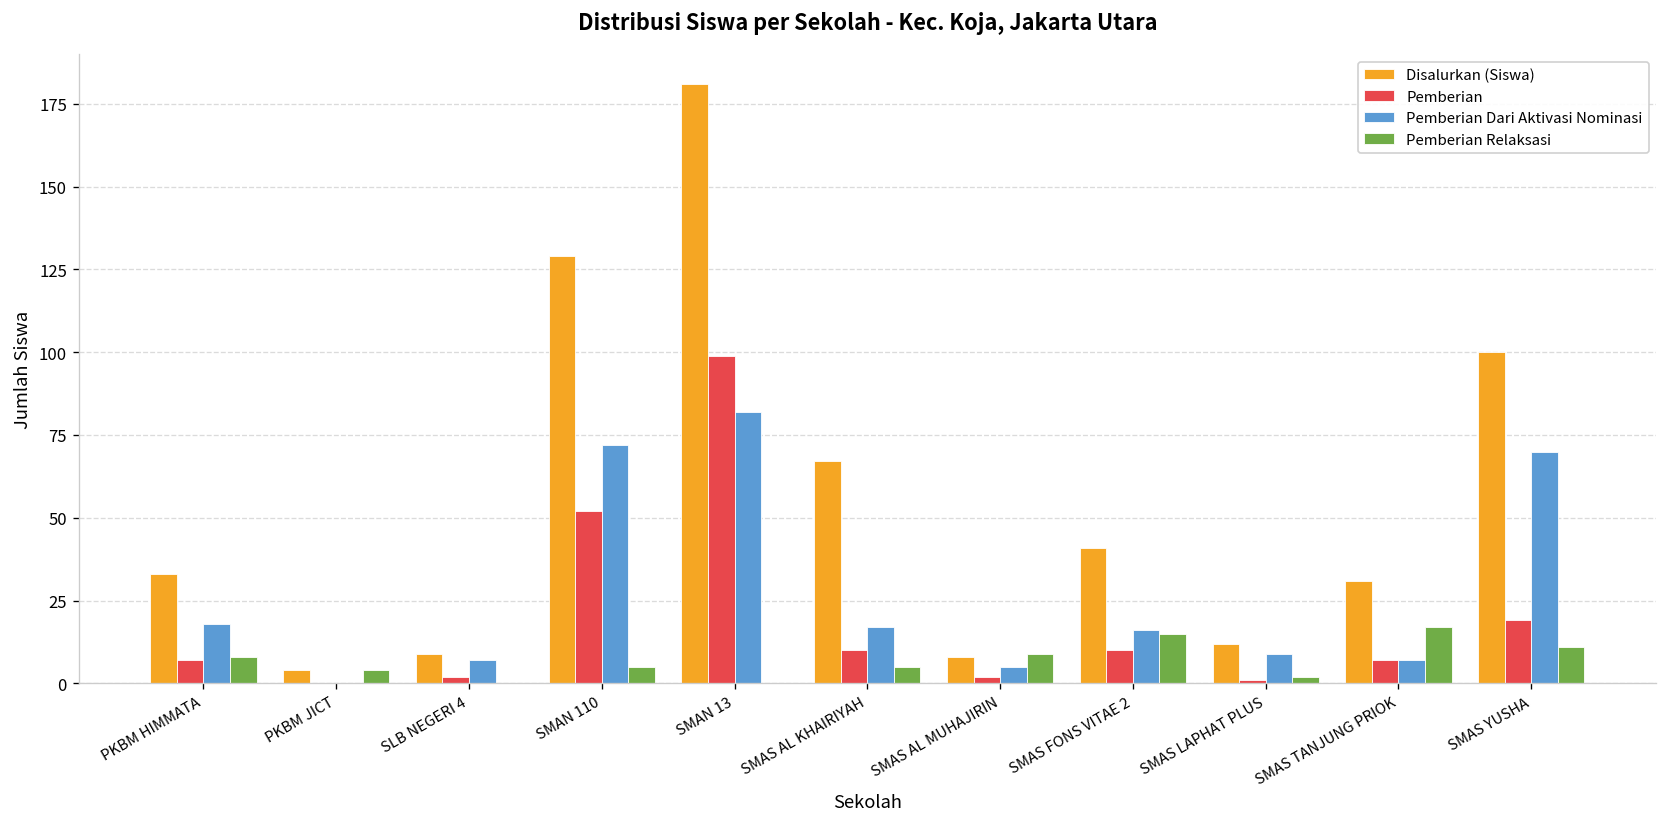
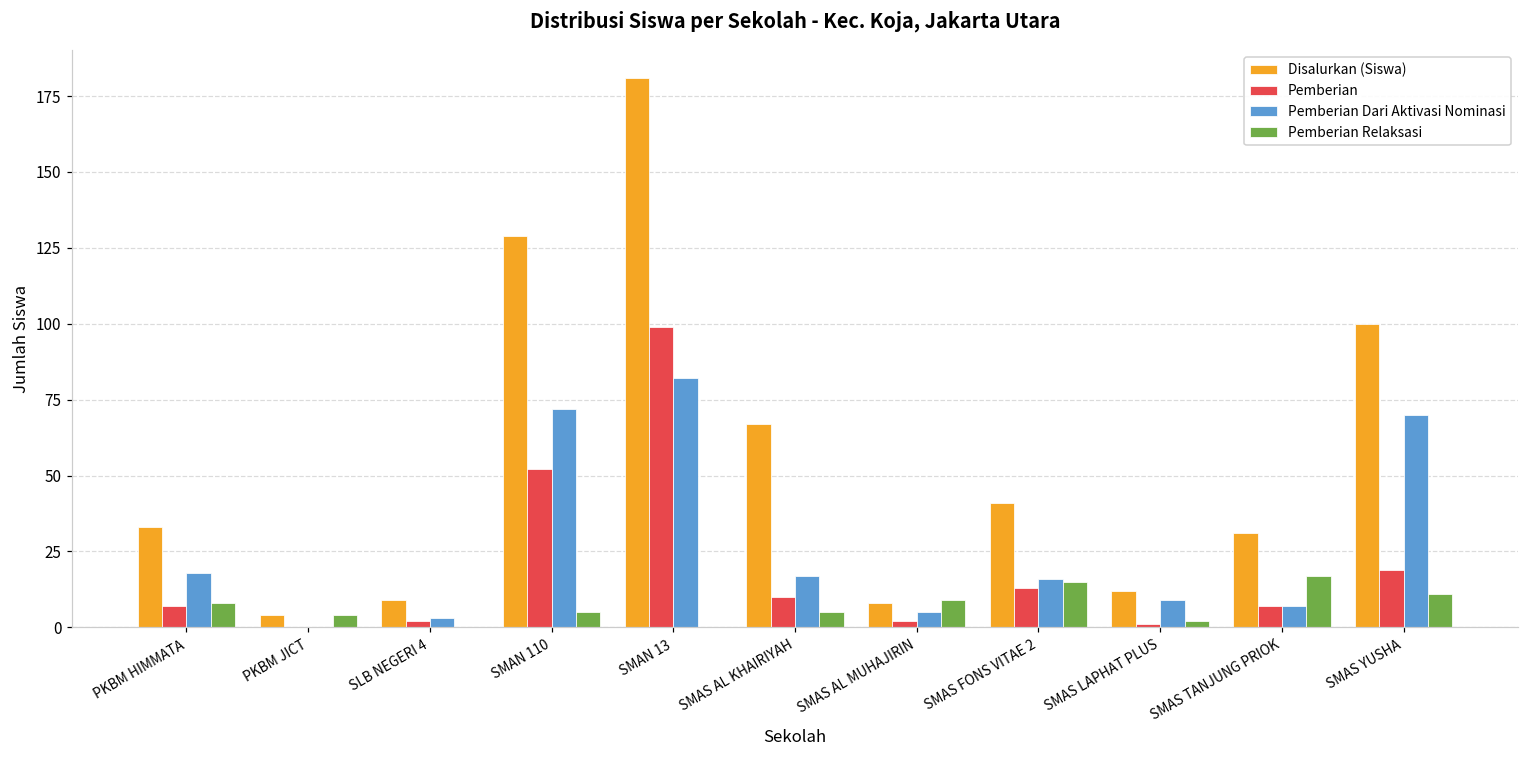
Pemberian Dari Aktivasi Nominasi, SLB NEGERI 4: 7 -> 3
Pemberian, SMAS FONS VITAE 2: 10 -> 13
